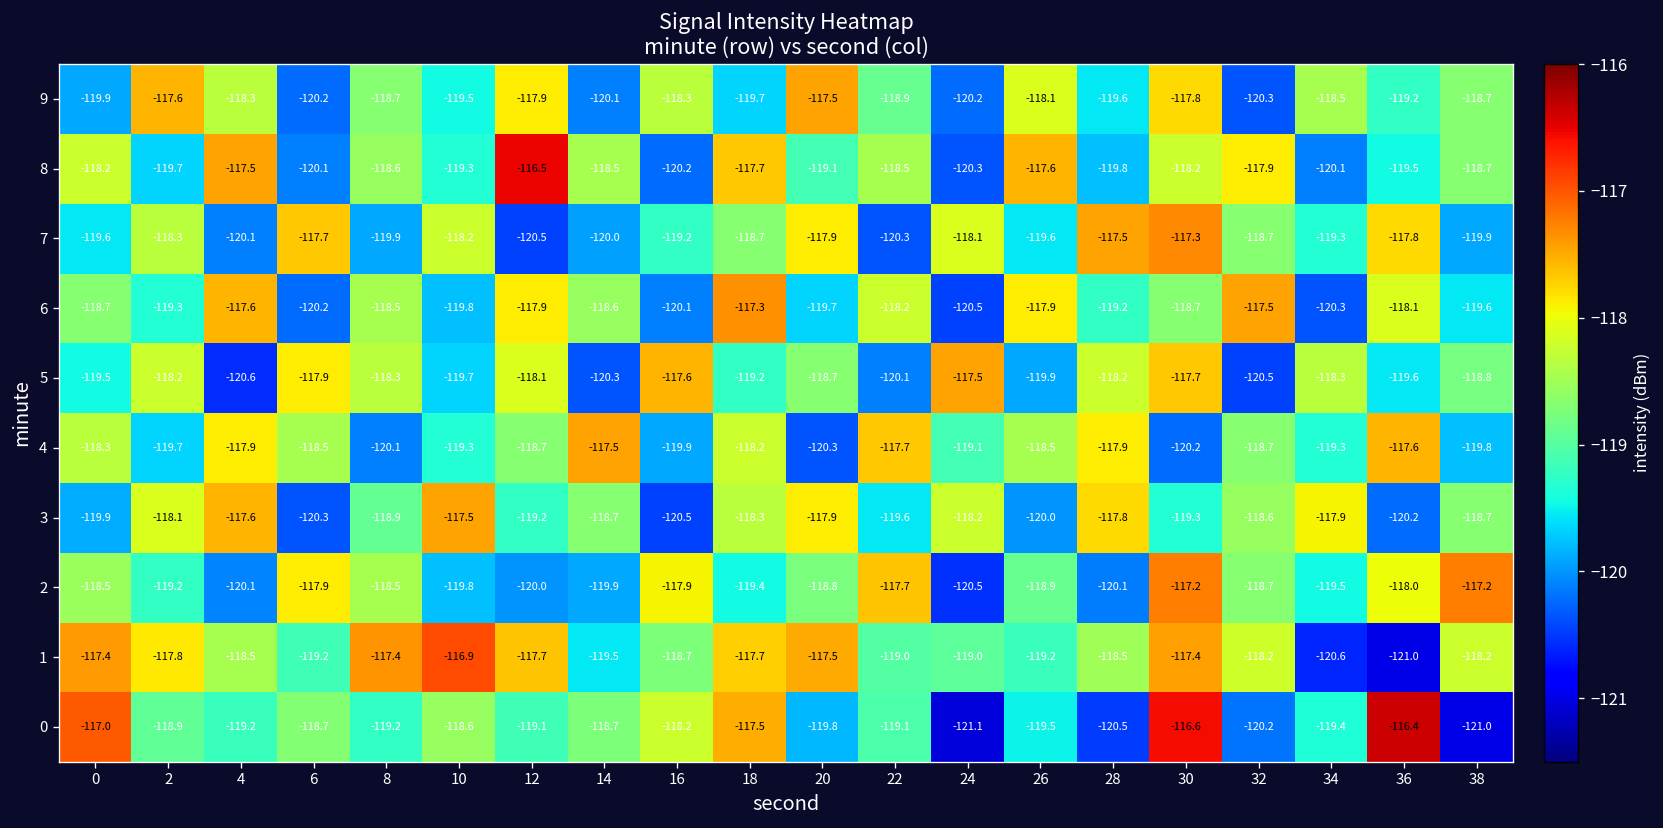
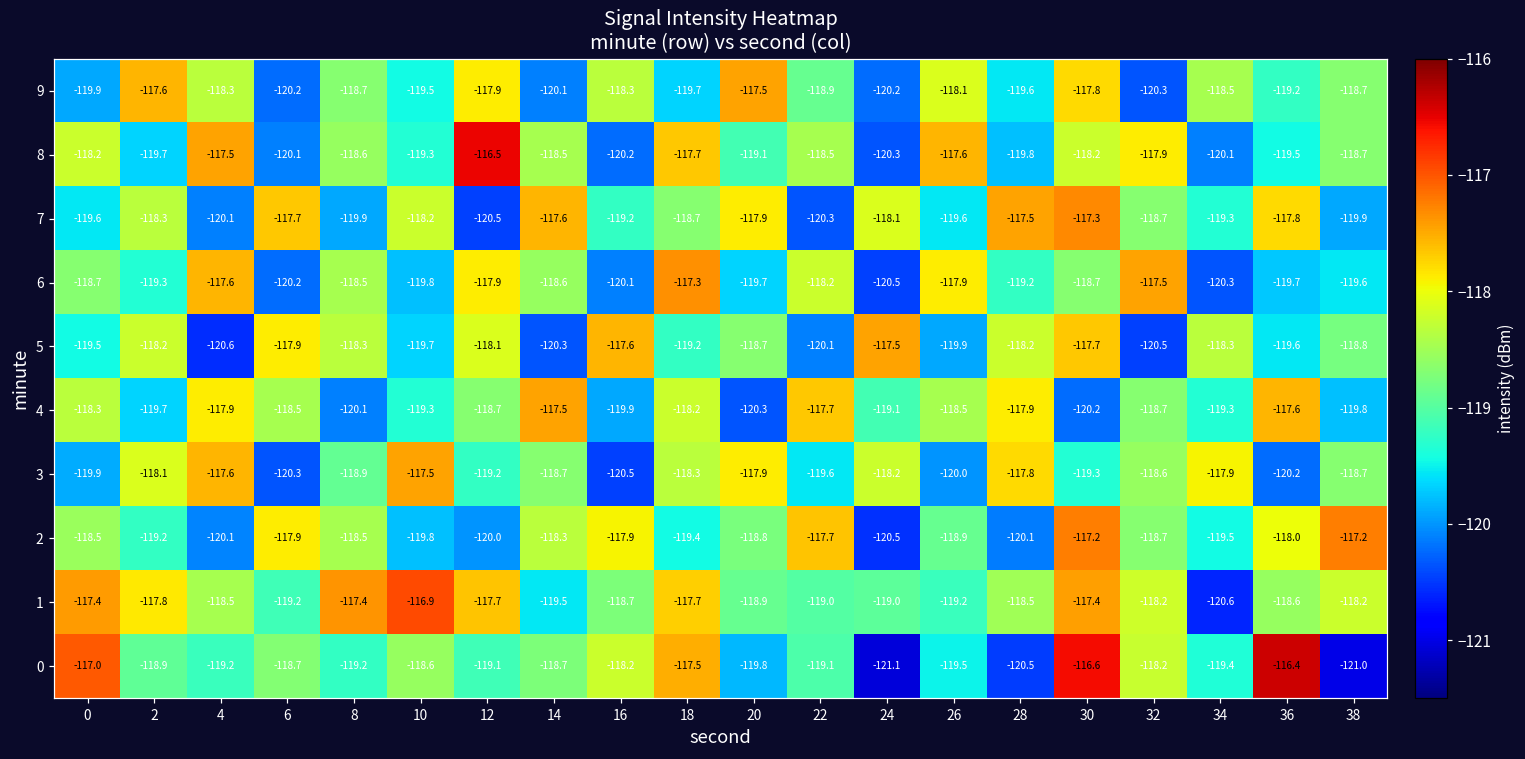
7, 14: -120.0 -> -117.6
6, 36: -118.1 -> -119.7
2, 14: -119.9 -> -118.3
1, 20: -117.5 -> -118.9
1, 36: -121.0 -> -118.6
0, 32: -120.2 -> -118.2
